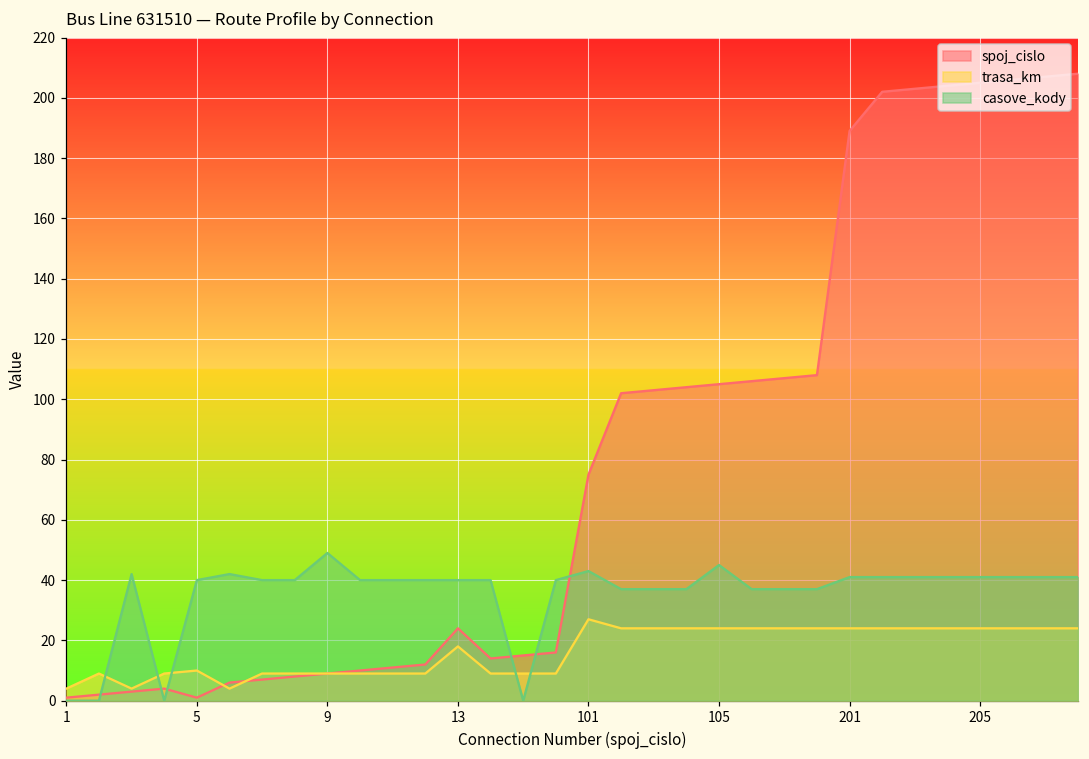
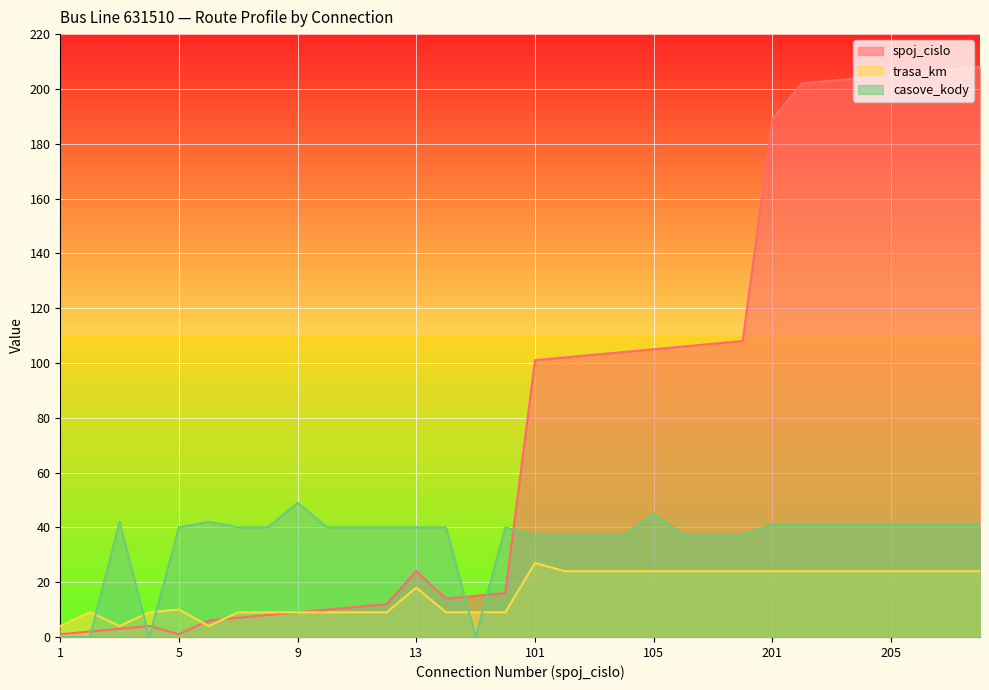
spoj_cislo, 101: 75 -> 101
casove_kody, 101: 43 -> 37
